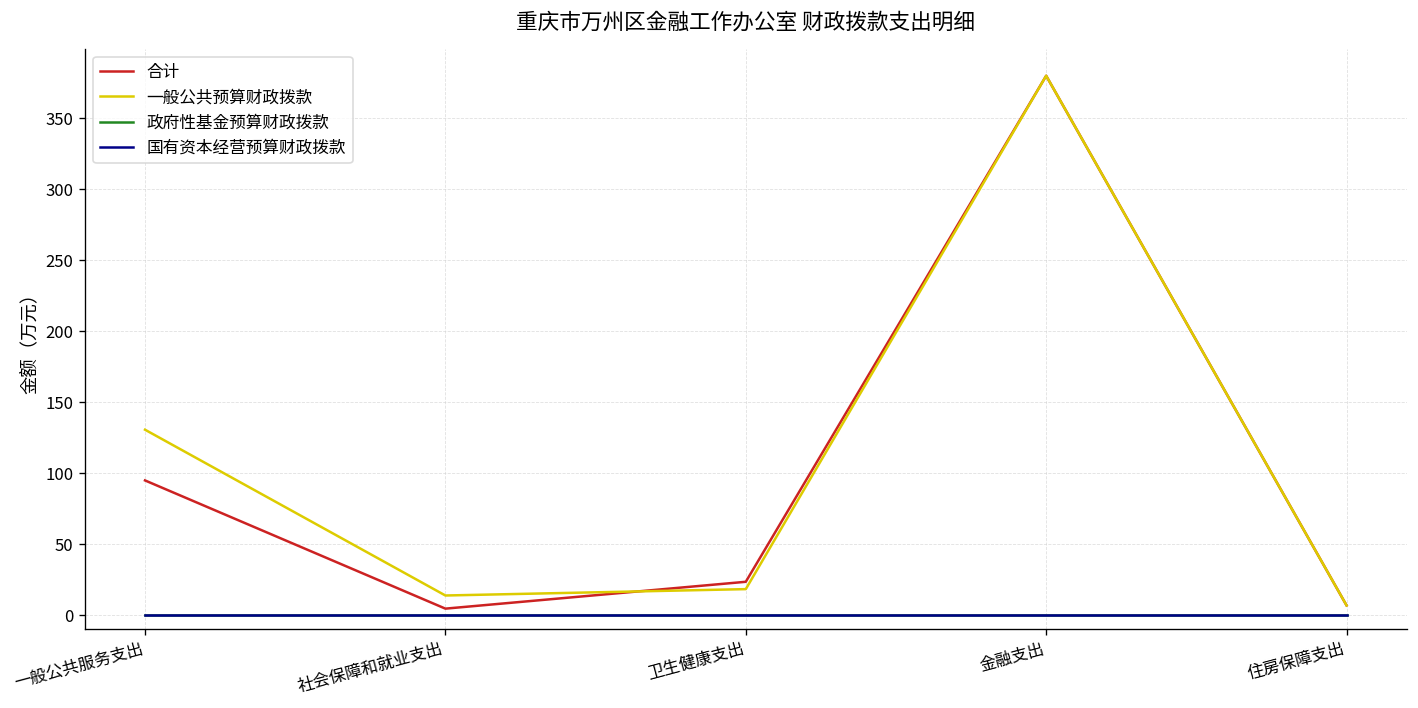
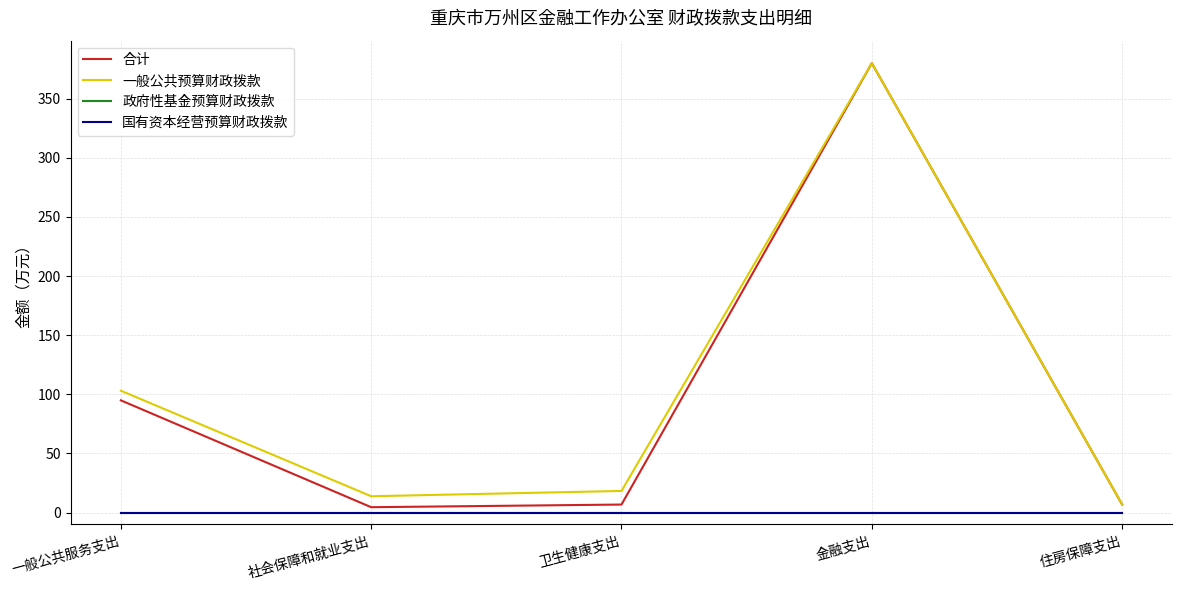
一般公共预算财政拨款, 一般公共服务支出: 131 -> 103
合计, 卫生健康支出: 23 -> 7
